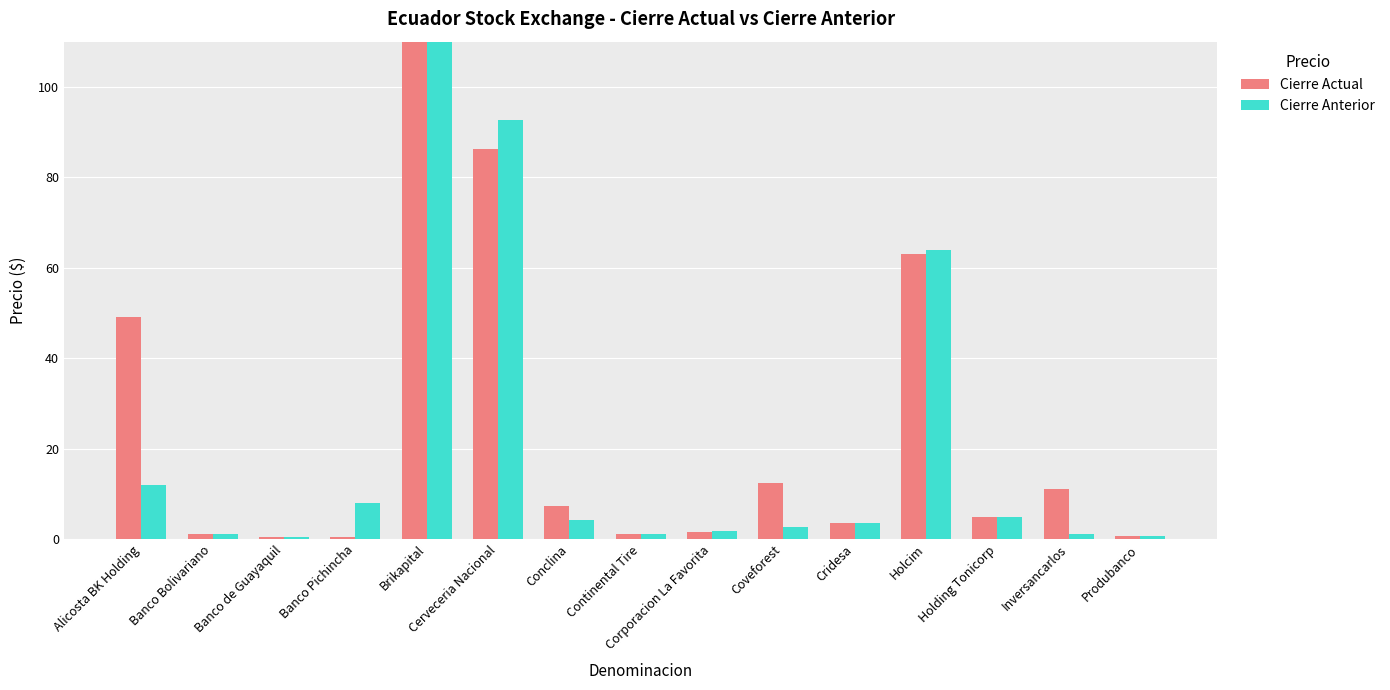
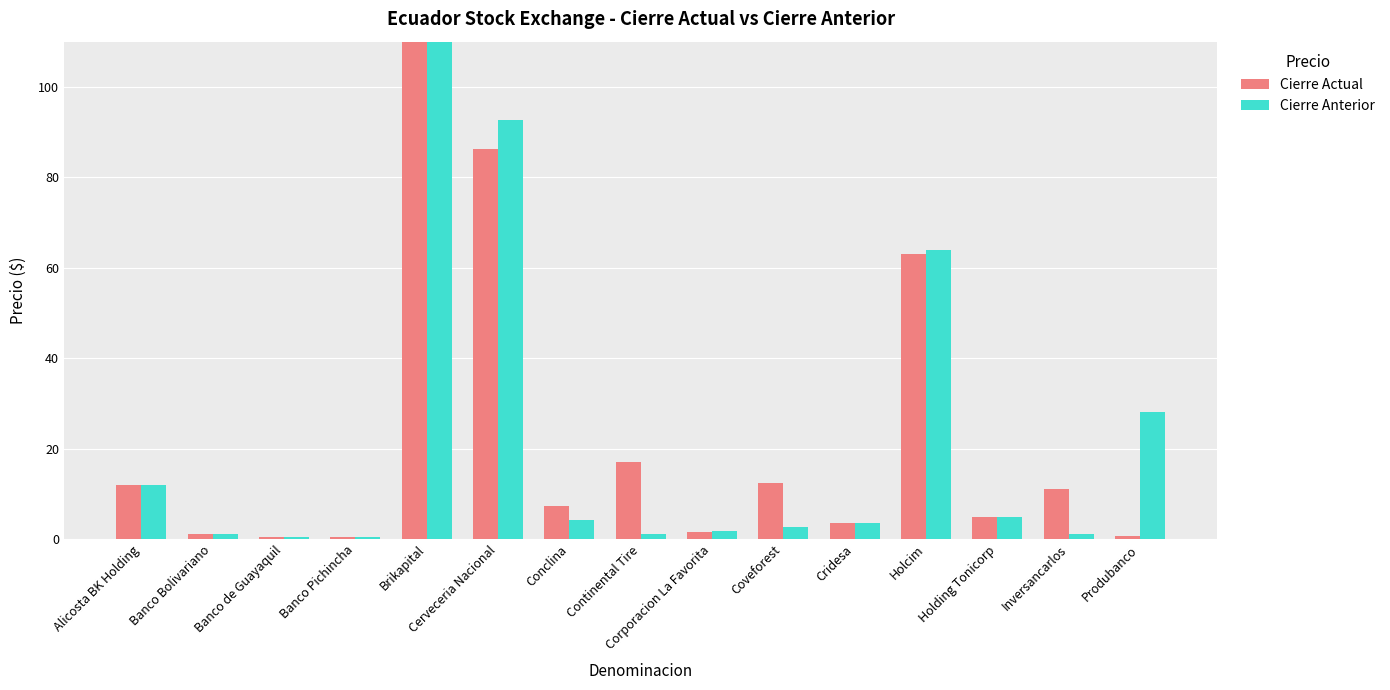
Cierre Actual, Alicosta BK Holding: 49 -> 12
Cierre Anterior, Banco Pichincha: 8 -> 1
Cierre Actual, Continental Tire: 1 -> 17
Cierre Anterior, Produbanco: 1 -> 28
